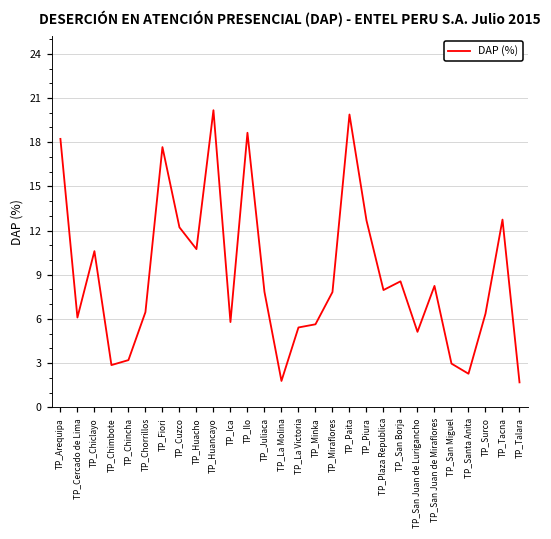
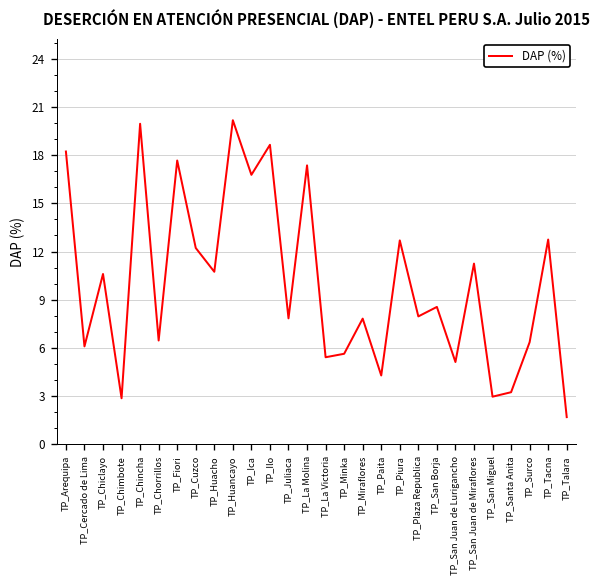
TP_Chincha: 3.2 -> 20.0
TP_Ica: 5.8 -> 16.8
TP_La Molina: 1.8 -> 17.4
TP_Paita: 19.9 -> 4.3
TP_San Juan de Miraflores: 8.2 -> 11.2
TP_Santa Anita: 2.3 -> 3.2
